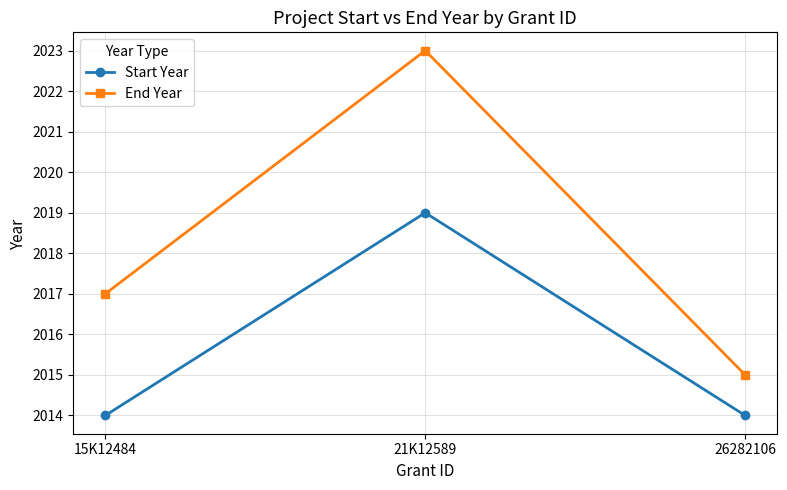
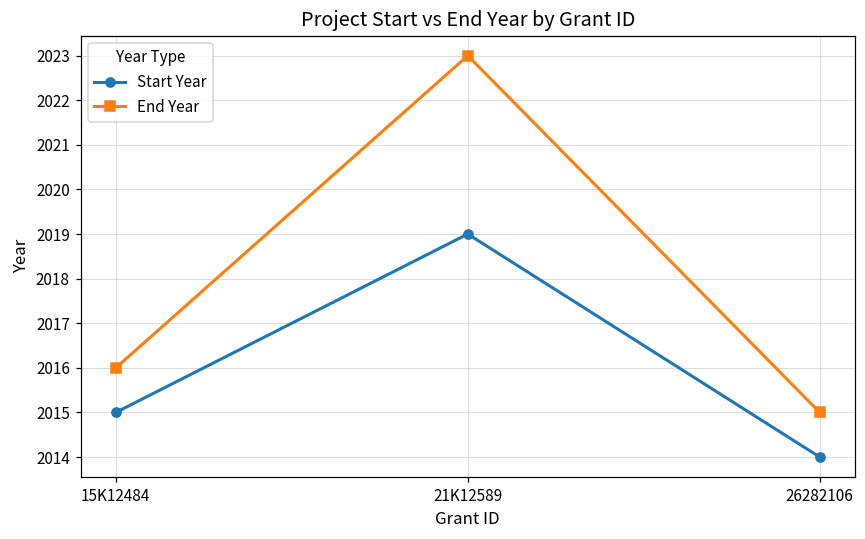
Start Year, 15K12484: 2014 -> 2015
End Year, 15K12484: 2017 -> 2016
